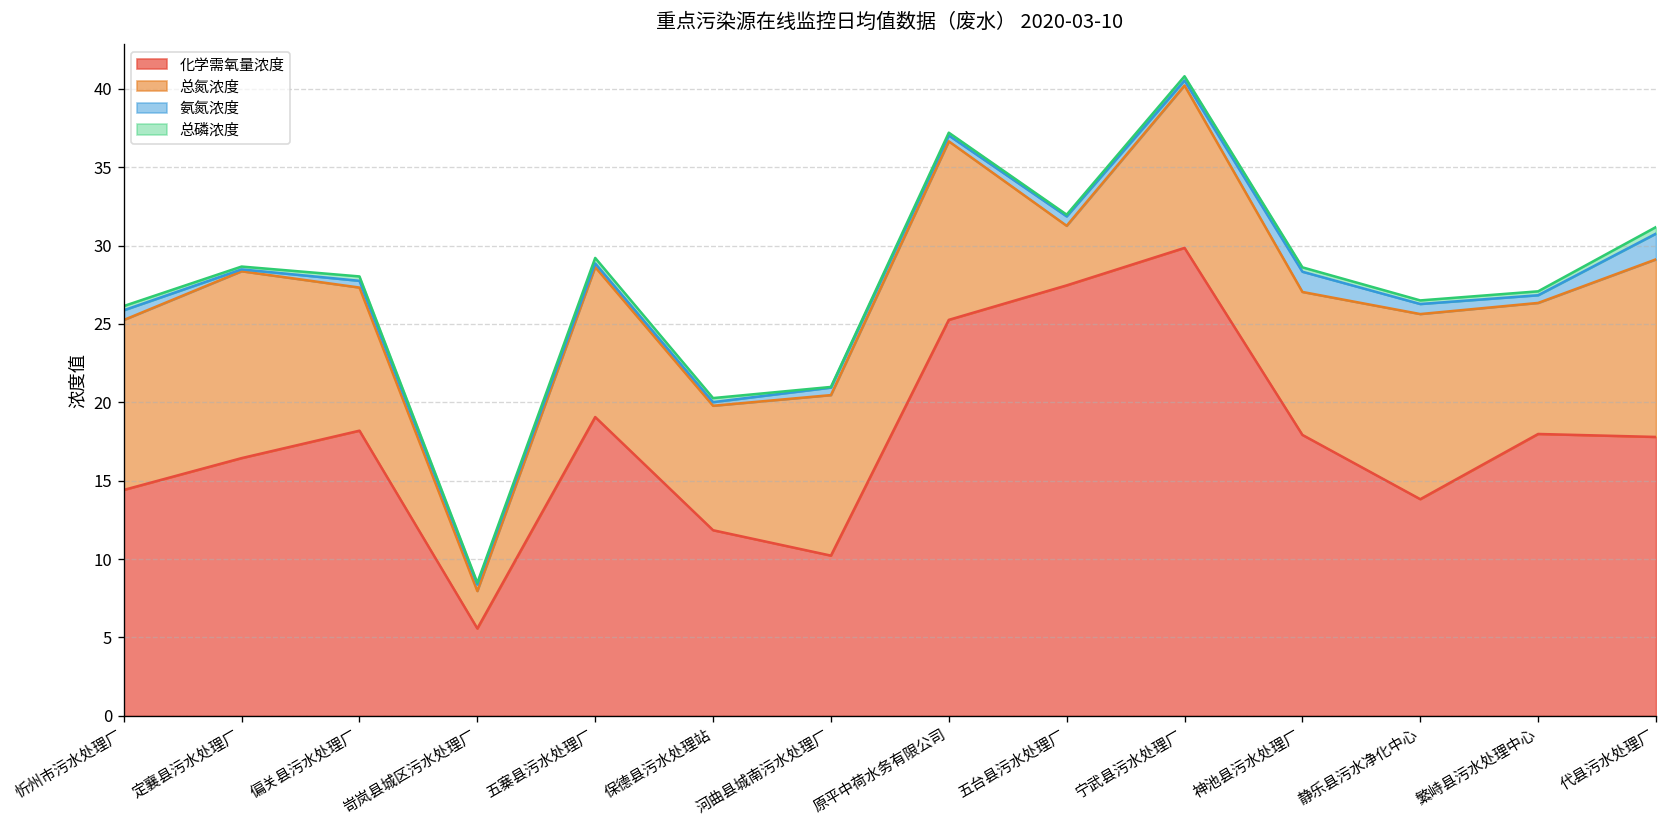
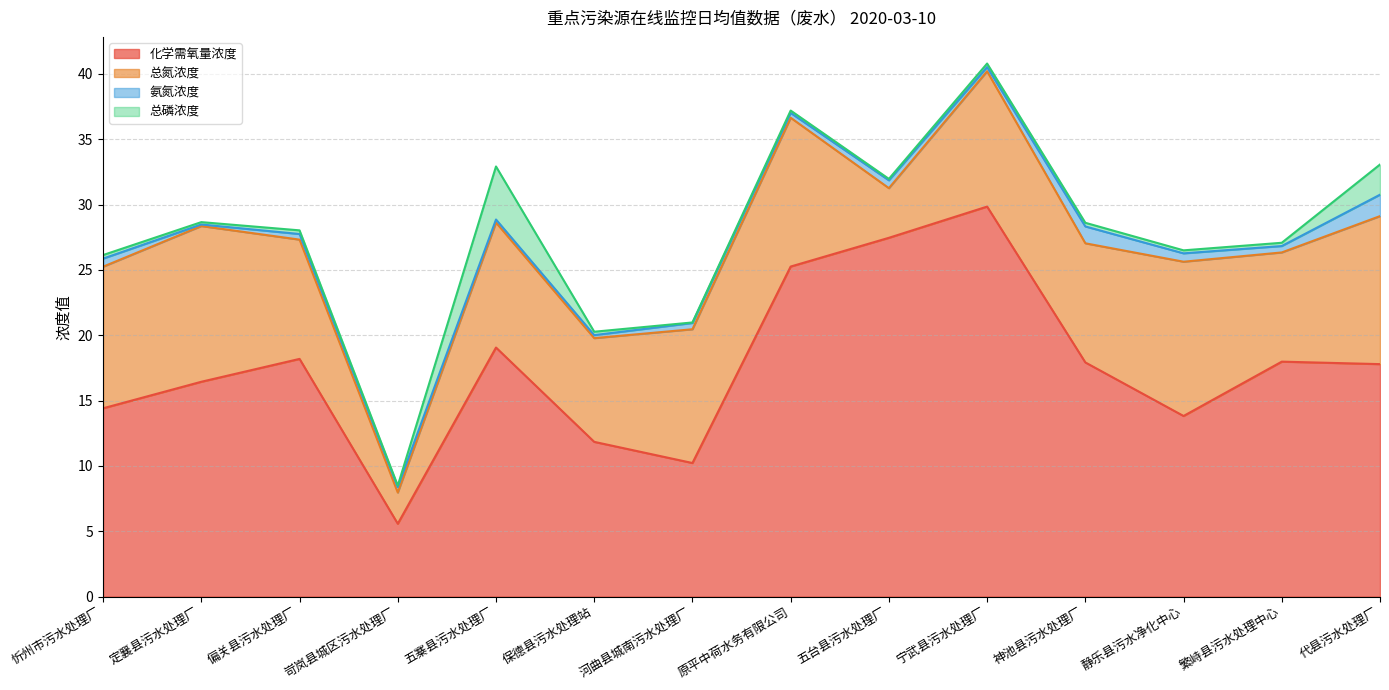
总磷浓度, 五寨县污水处理厂: 0.4 -> 4.1
总磷浓度, 代县污水处理厂: 0.4 -> 2.3
